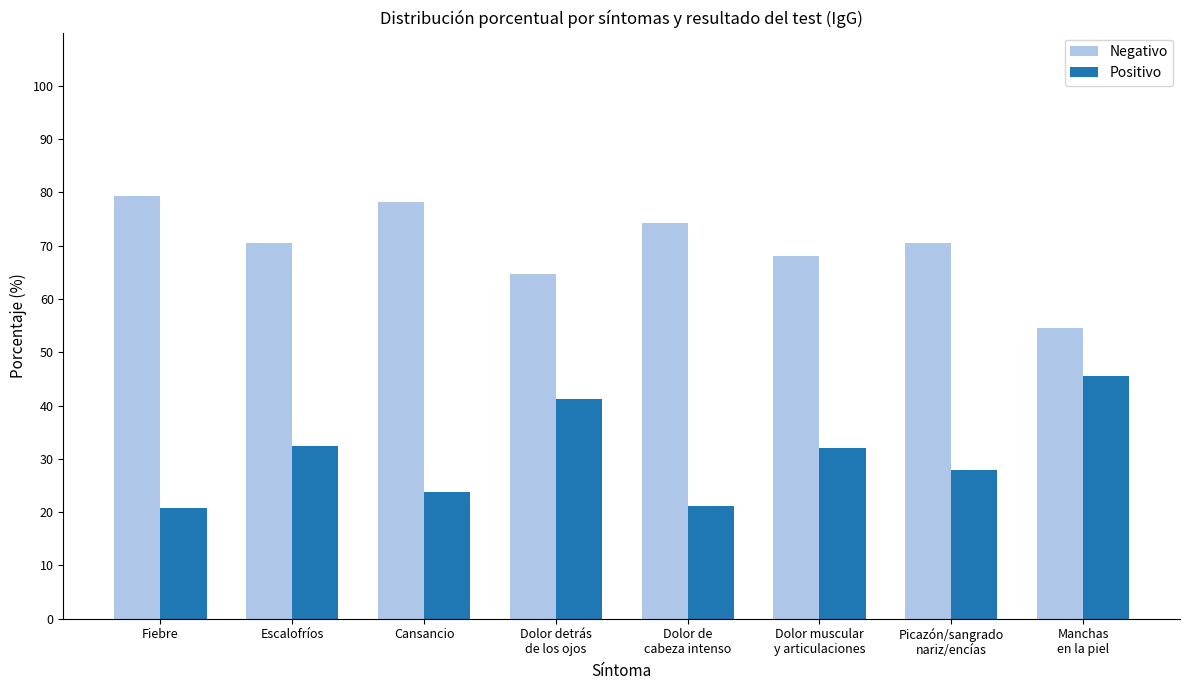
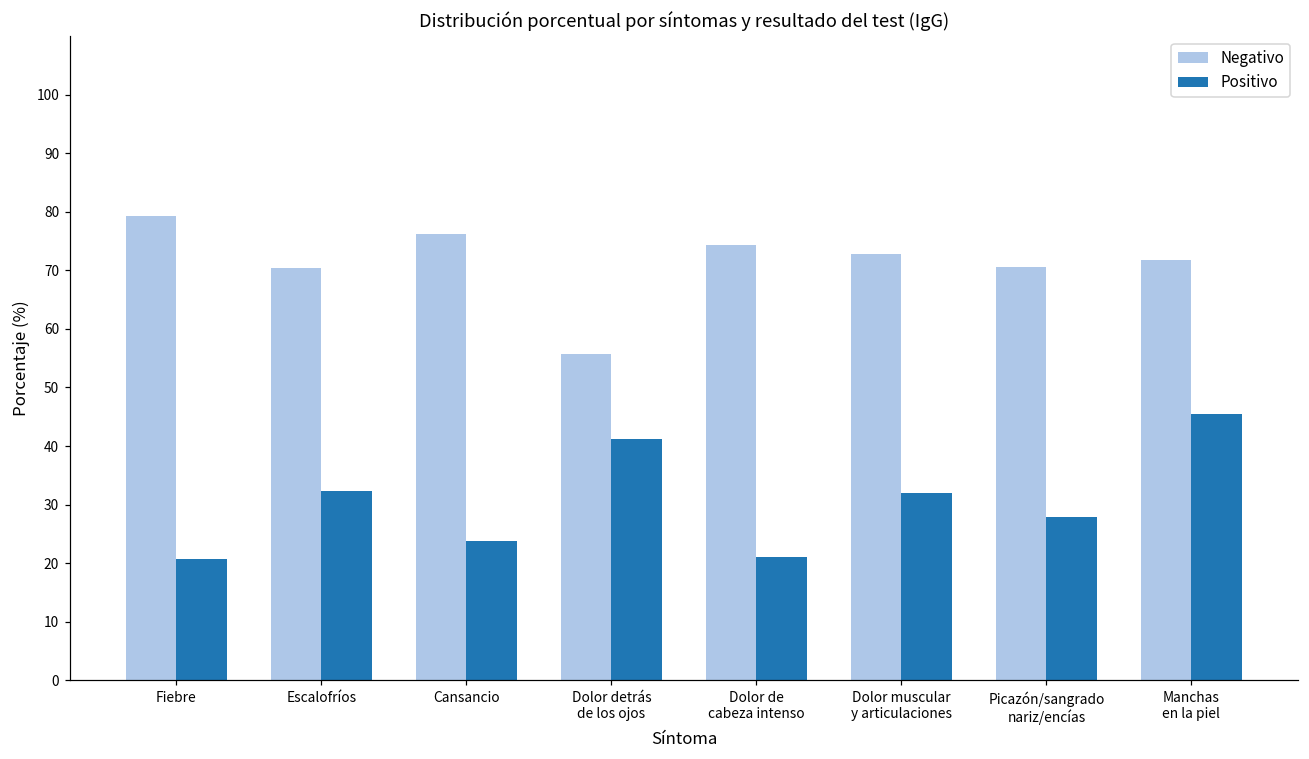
Negativo, Cansancio: 78 -> 76
Negativo, Dolor detrás de los ojos: 65 -> 56
Negativo, Dolor muscular y articulaciones: 68 -> 73
Negativo, Manchas en la piel: 55 -> 72
